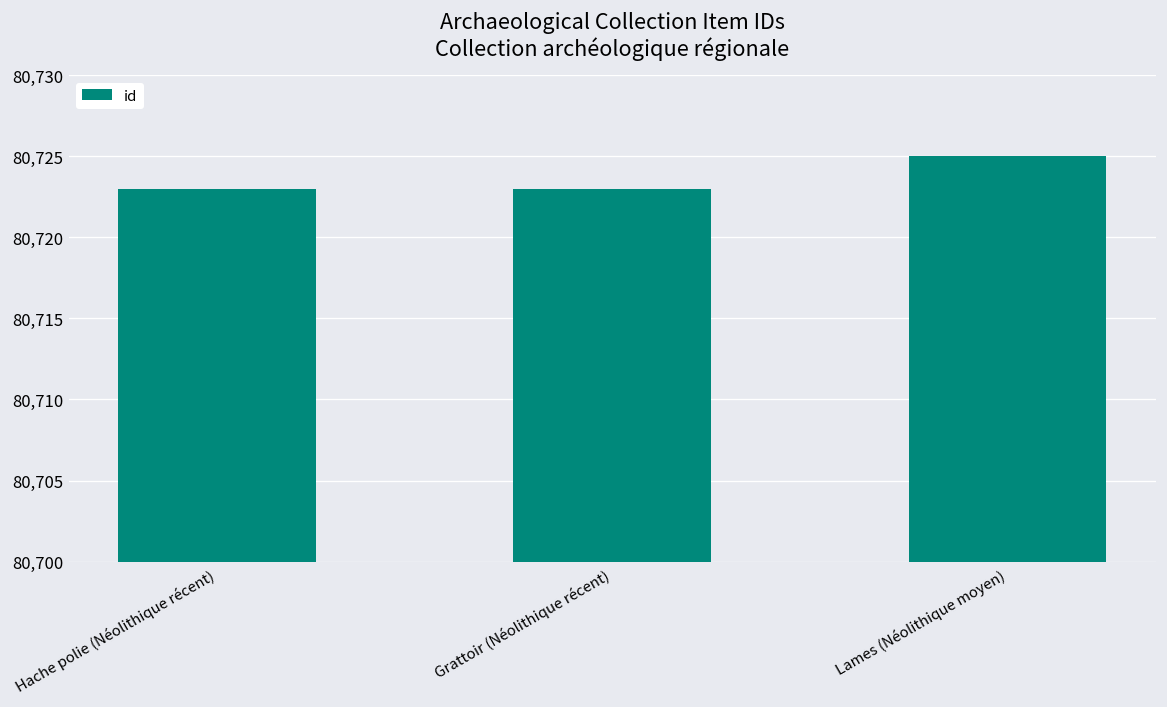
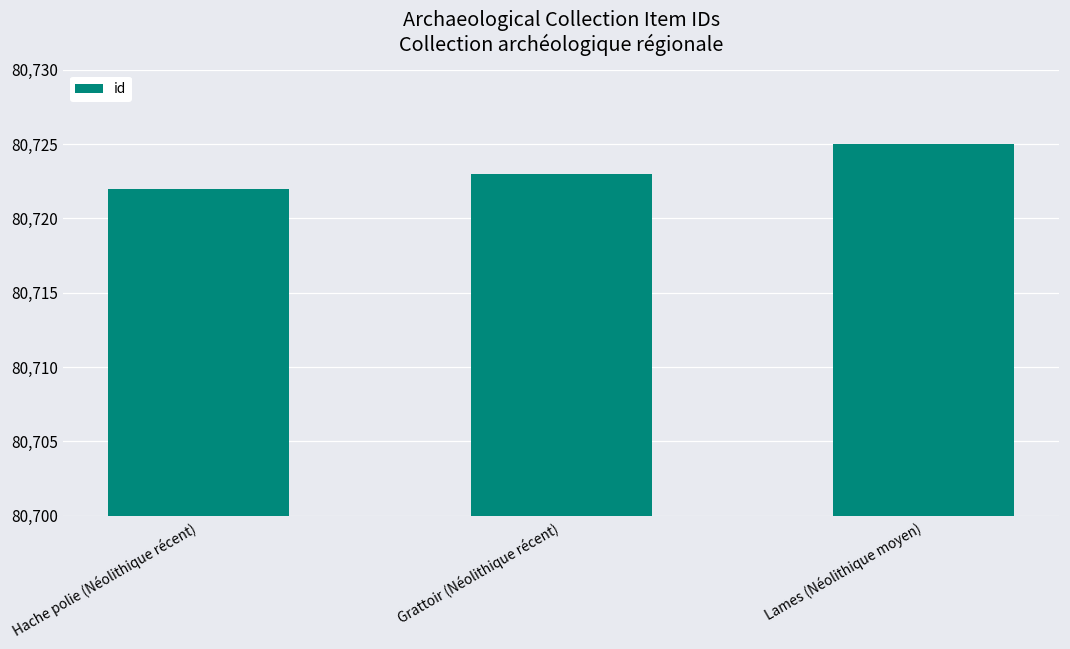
Hache polie (Néolithique récent): 80,723 -> 80,722
